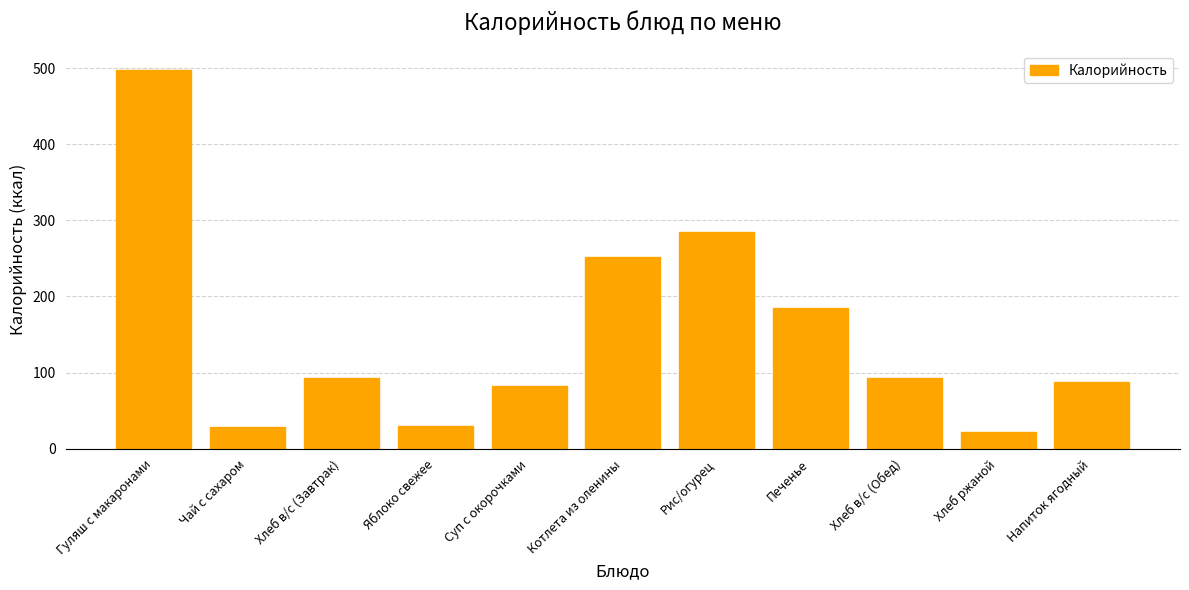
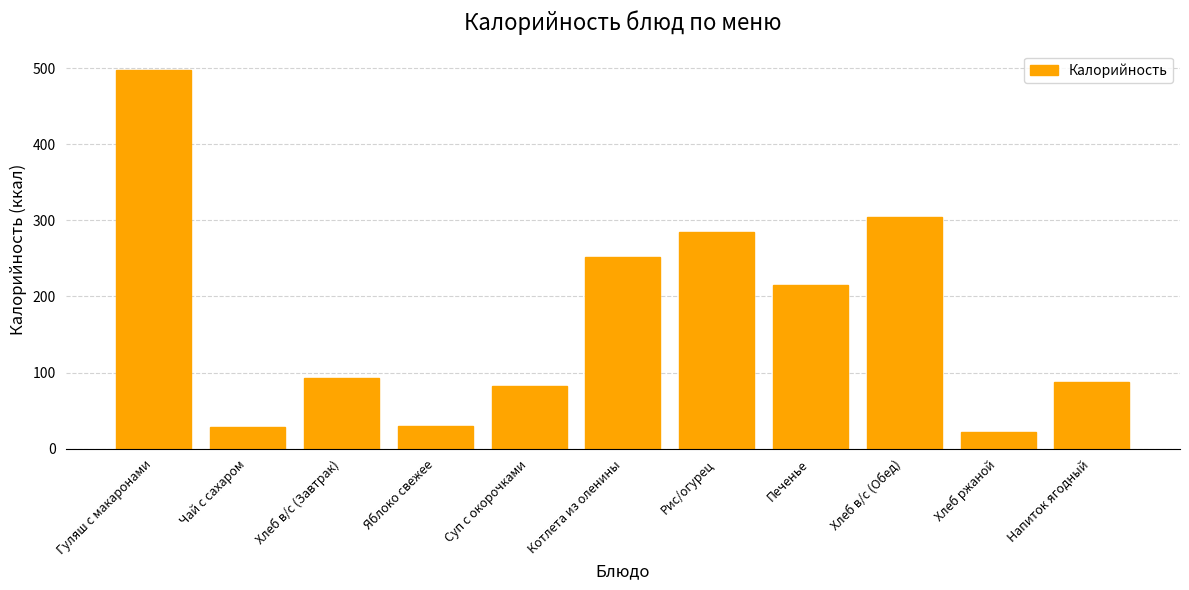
Печенье: 190 -> 220
Хлеб в/с (Обед): 90 -> 300
